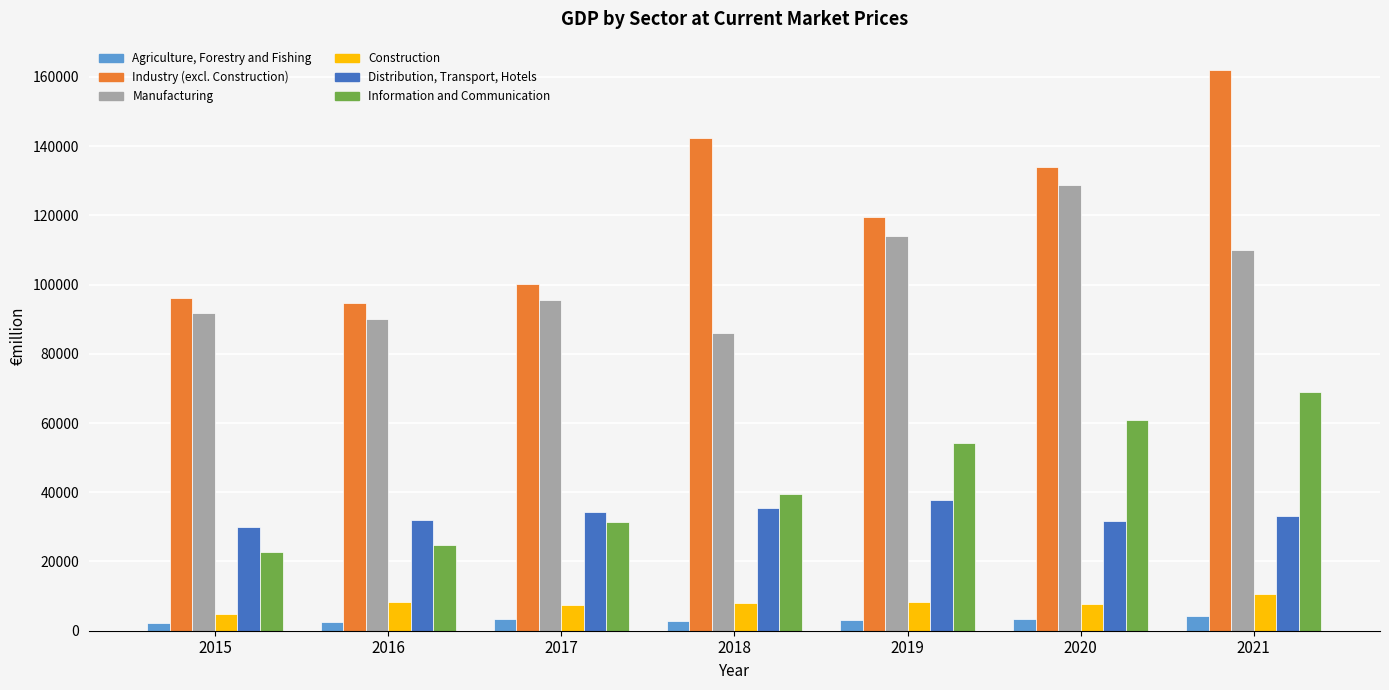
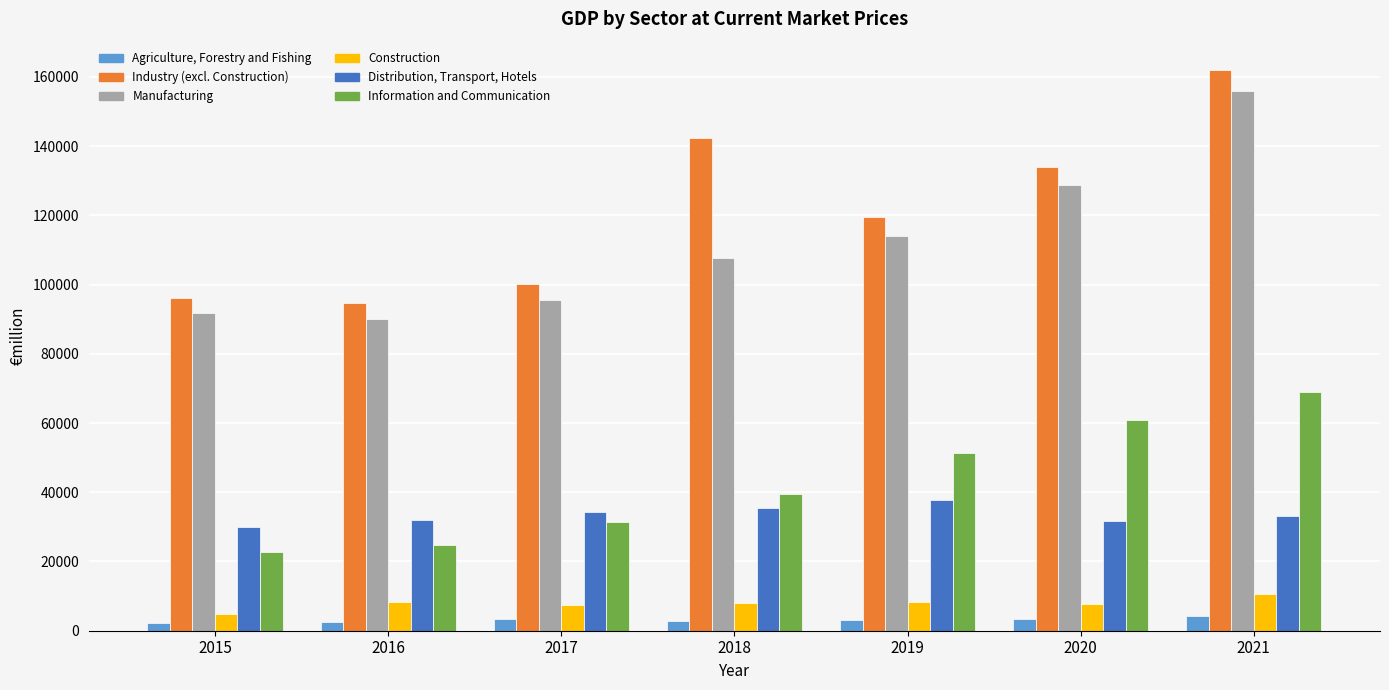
Manufacturing, 2018: 86000 -> 108000
Information and Communication, 2019: 54000 -> 51000
Manufacturing, 2021: 110000 -> 156000
